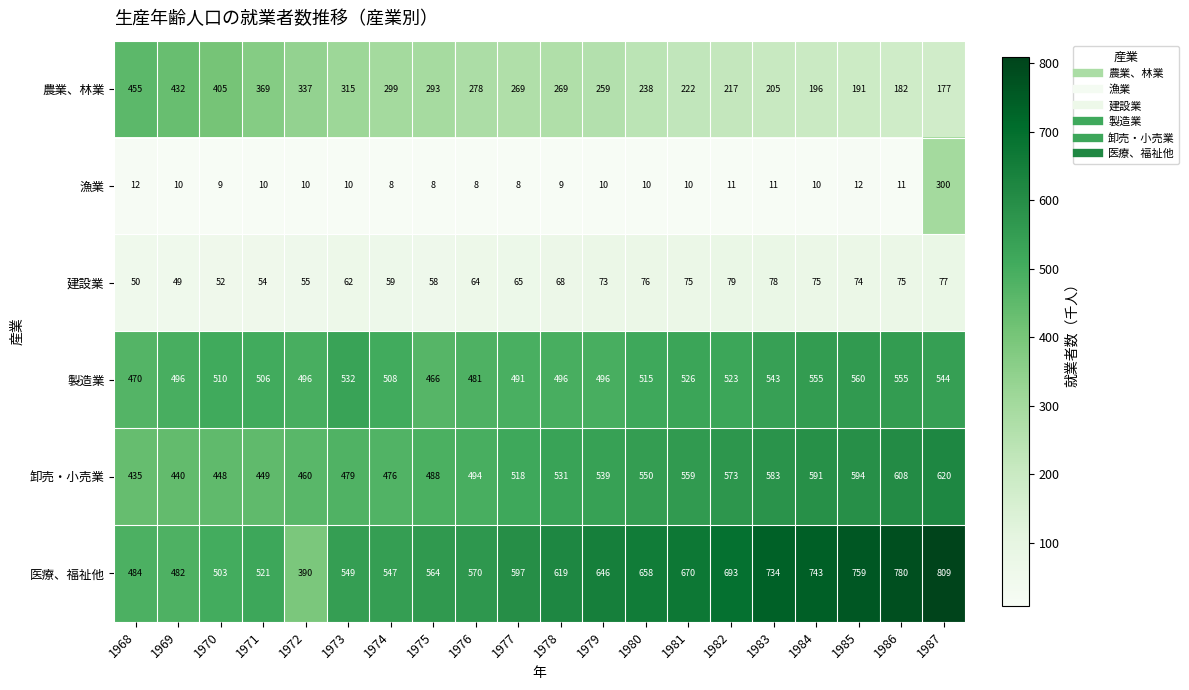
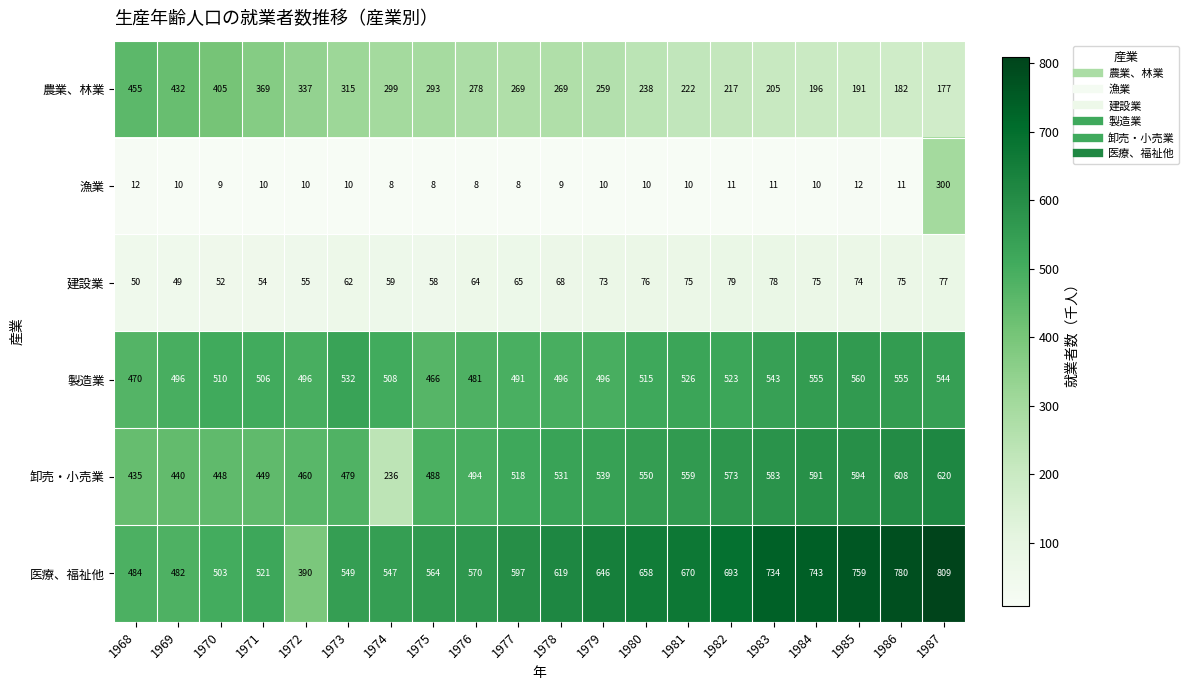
卸売・小売業, 1974: 476 -> 236
